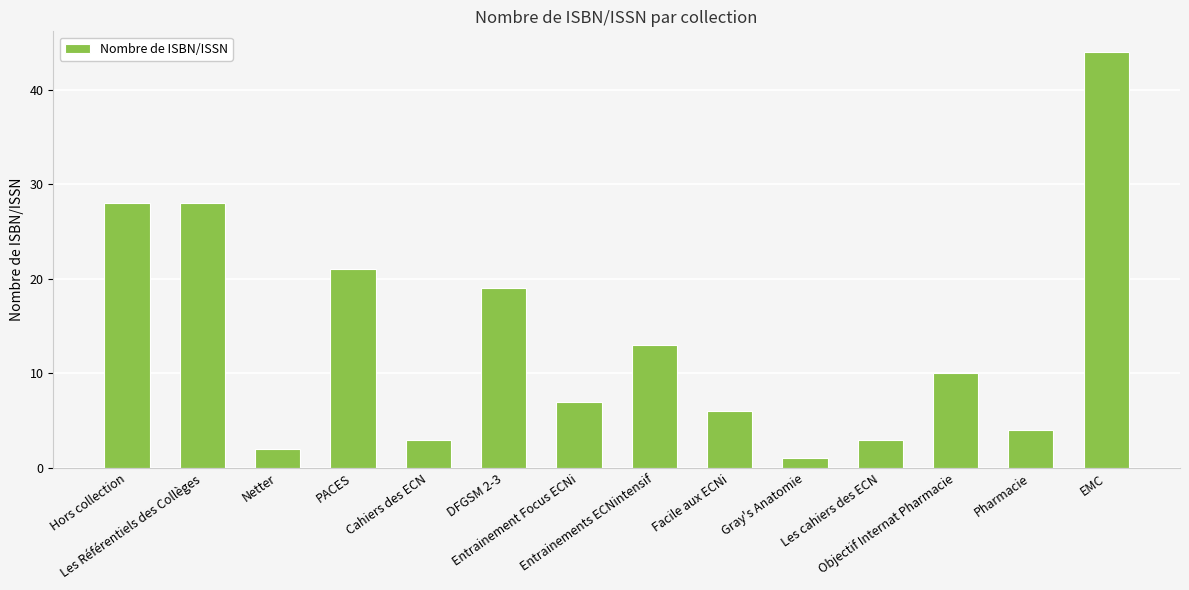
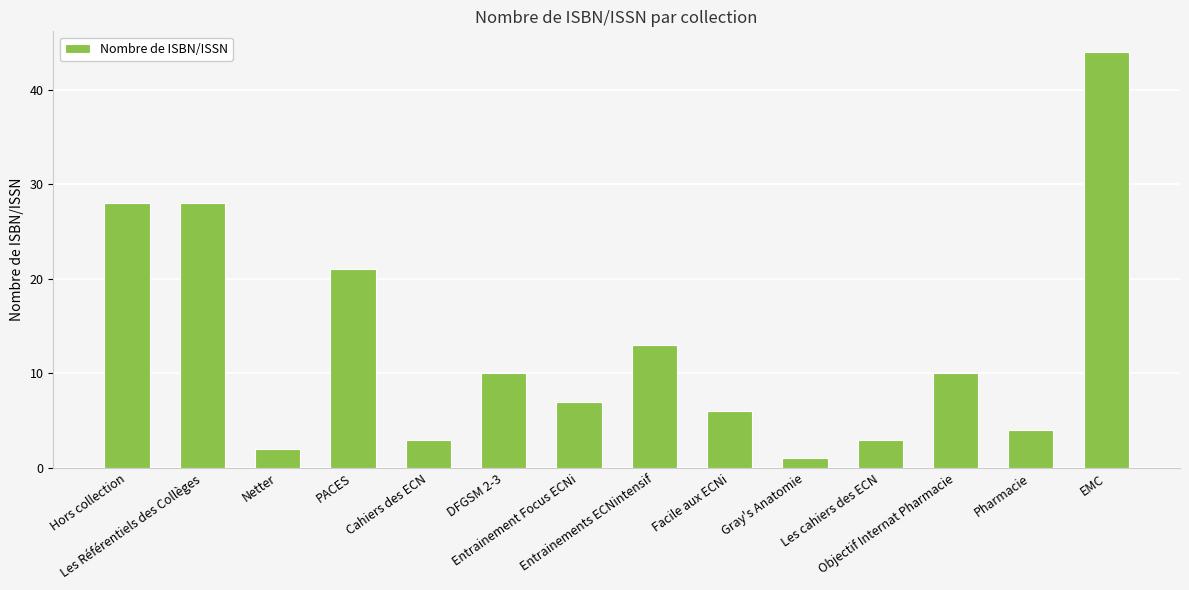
DFGSM 2-3: 19 -> 10
